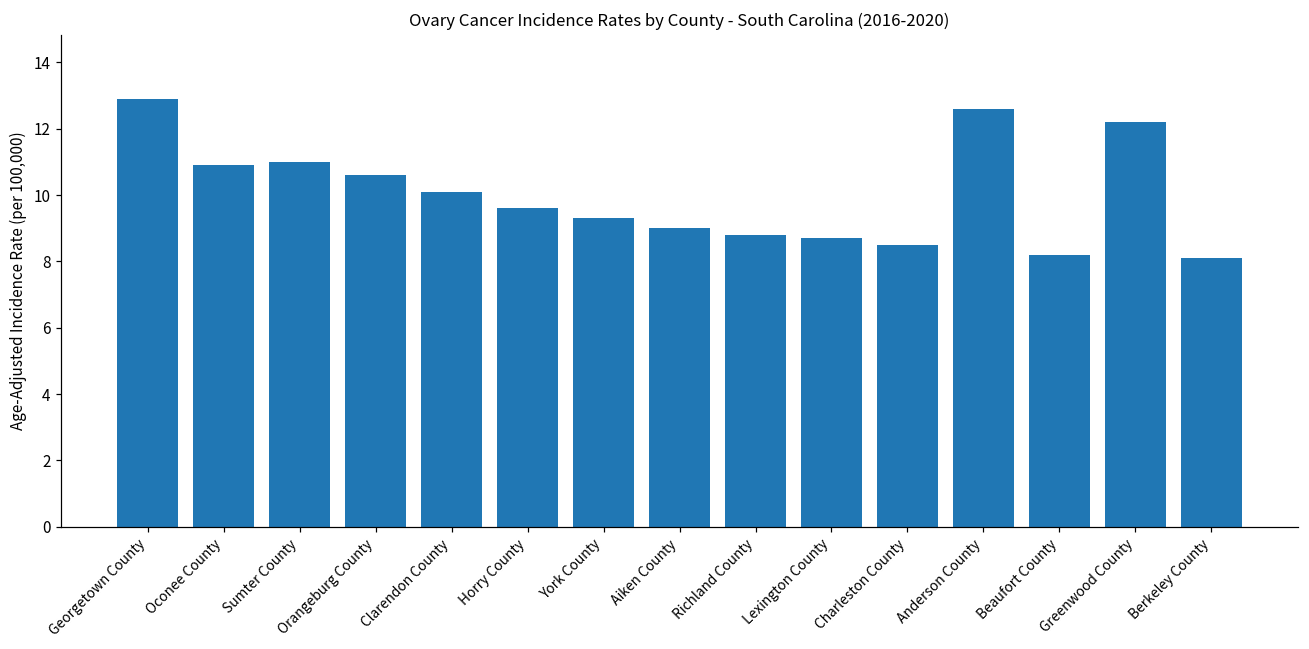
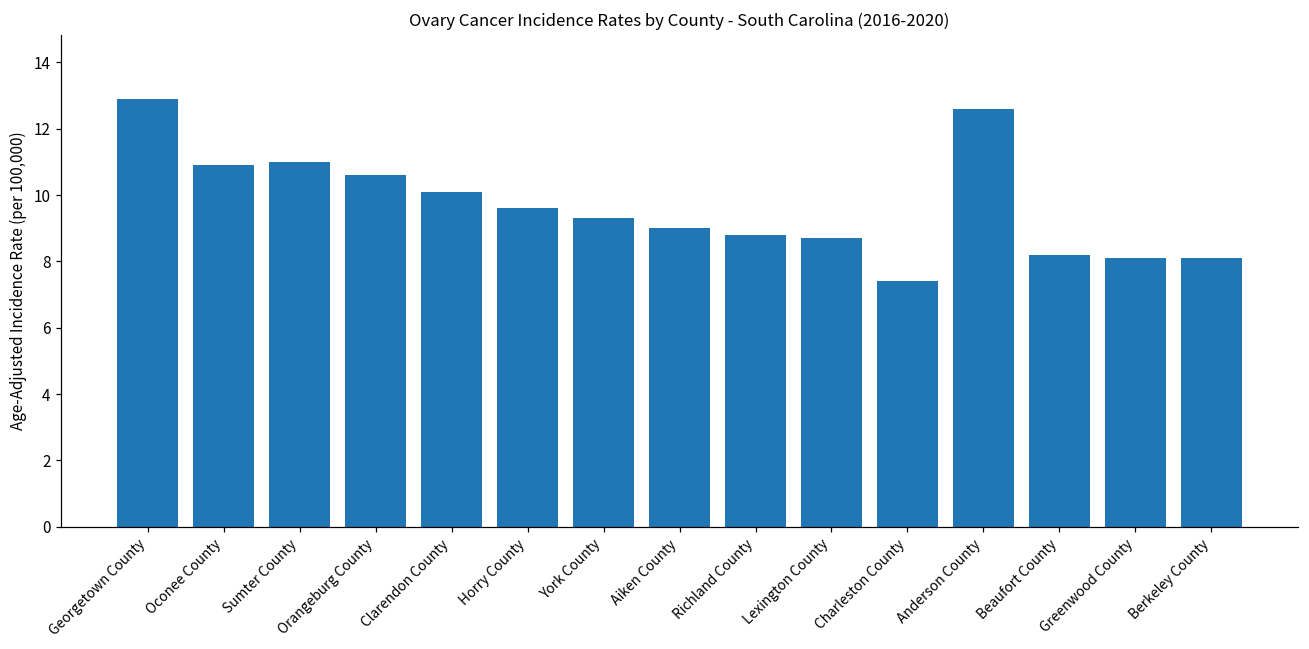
Charleston County: 8.5 -> 7.4
Greenwood County: 12.2 -> 8.1
